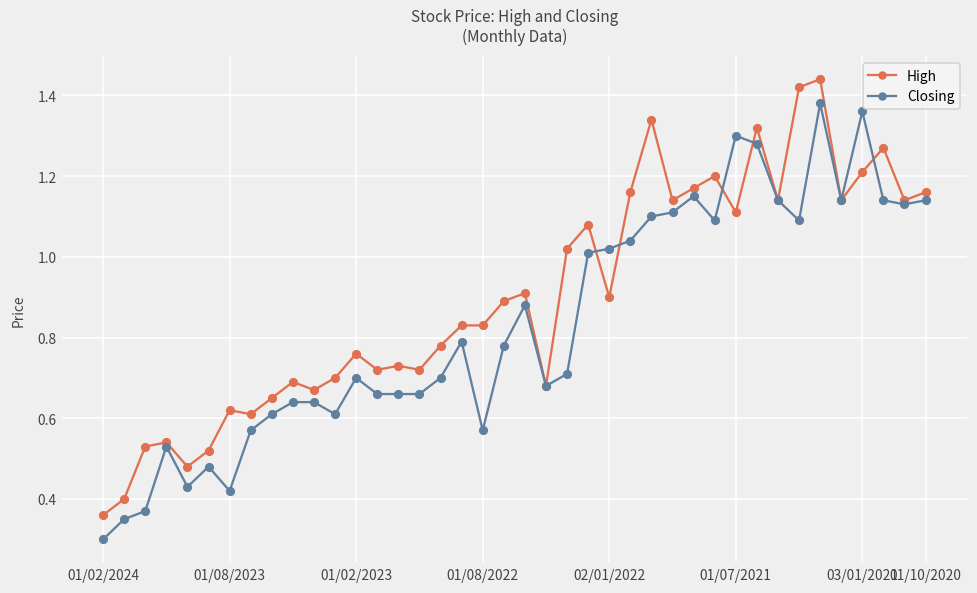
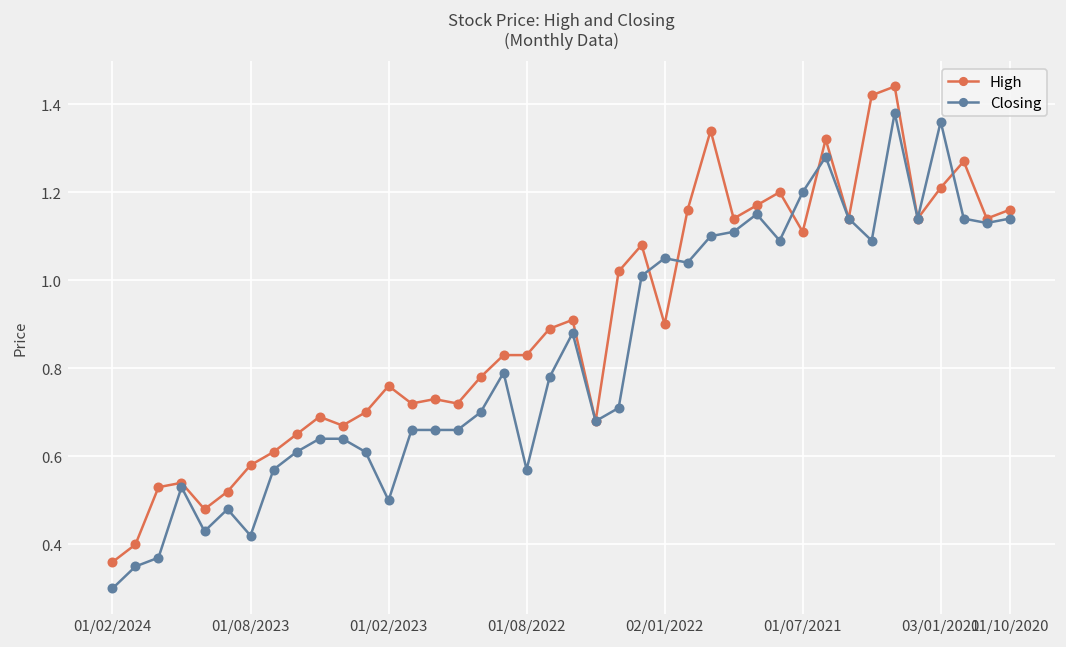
High, 01/08/2023: 0.62 -> 0.58
Closing, 01/02/2023: 0.7 -> 0.5
Closing, 02/01/2022: 1.02 -> 1.05
Closing, 01/07/2021: 1.3 -> 1.2
